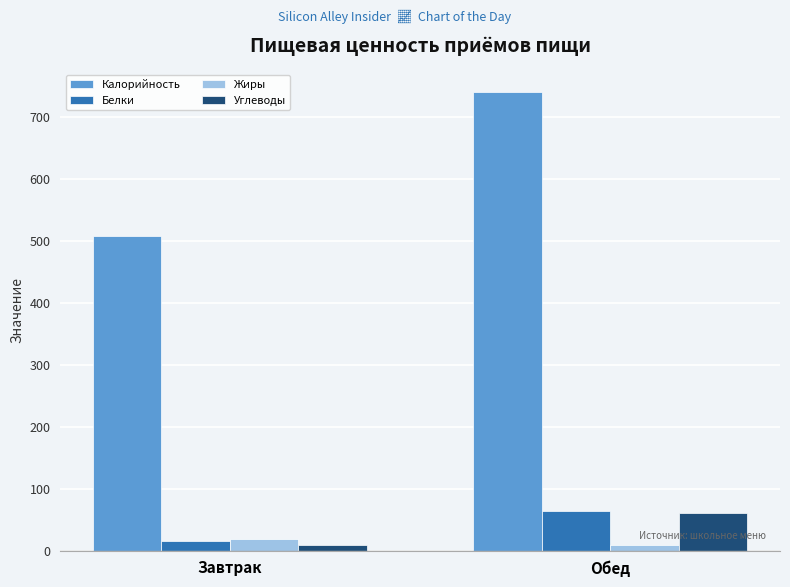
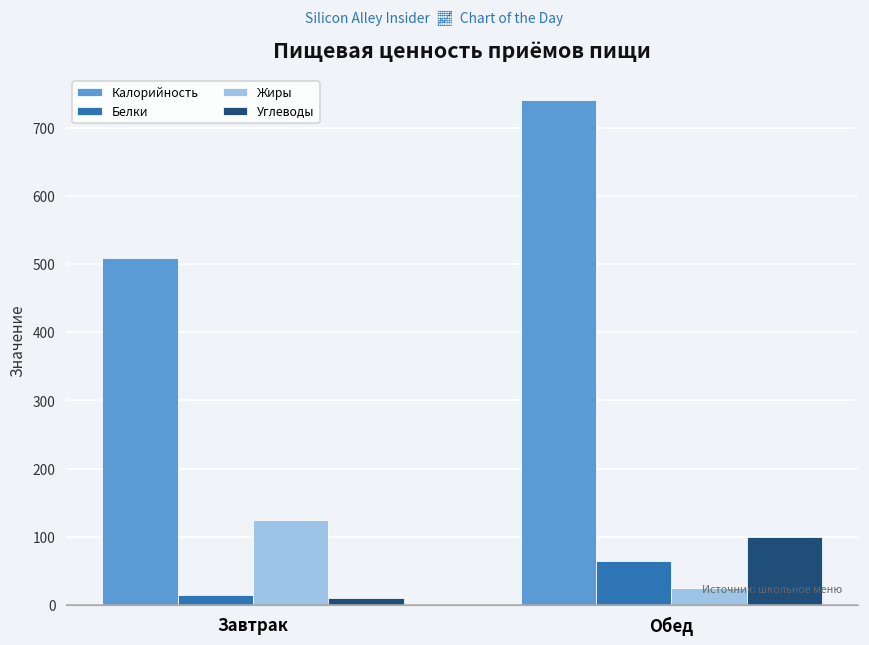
Жиры, Завтрак: 20 -> 120
Жиры, Обед: 10 -> 20
Углеводы, Обед: 60 -> 100
